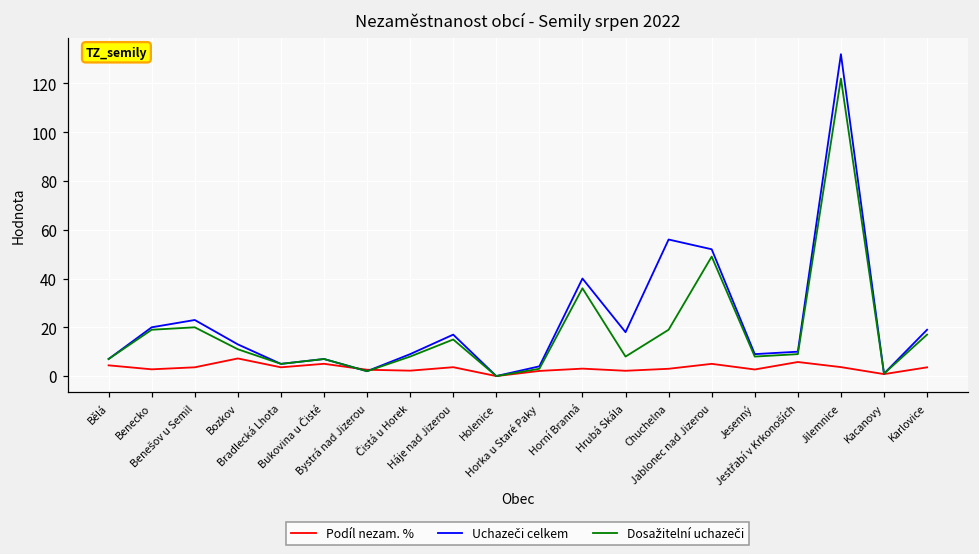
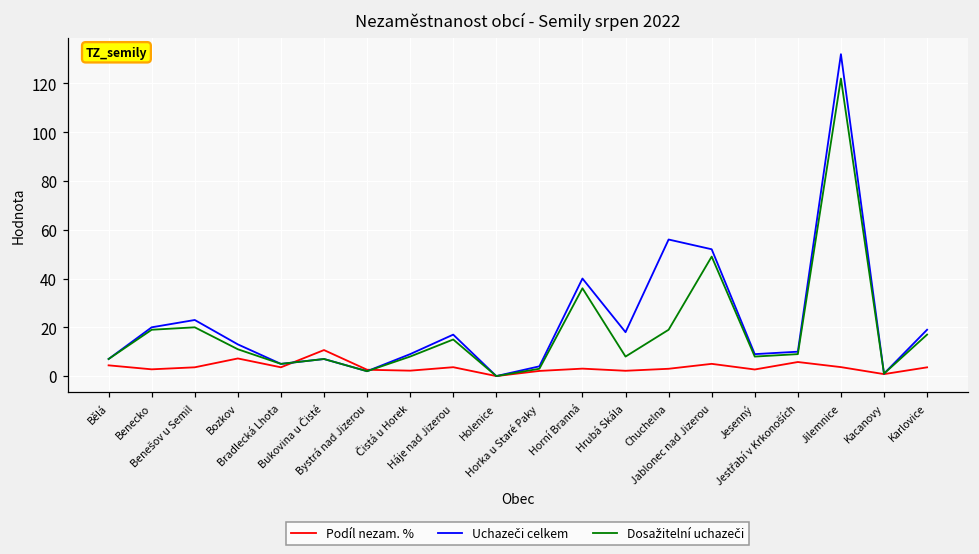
Podíl nezam. %, Bukovina u Čisté: 5 -> 11
